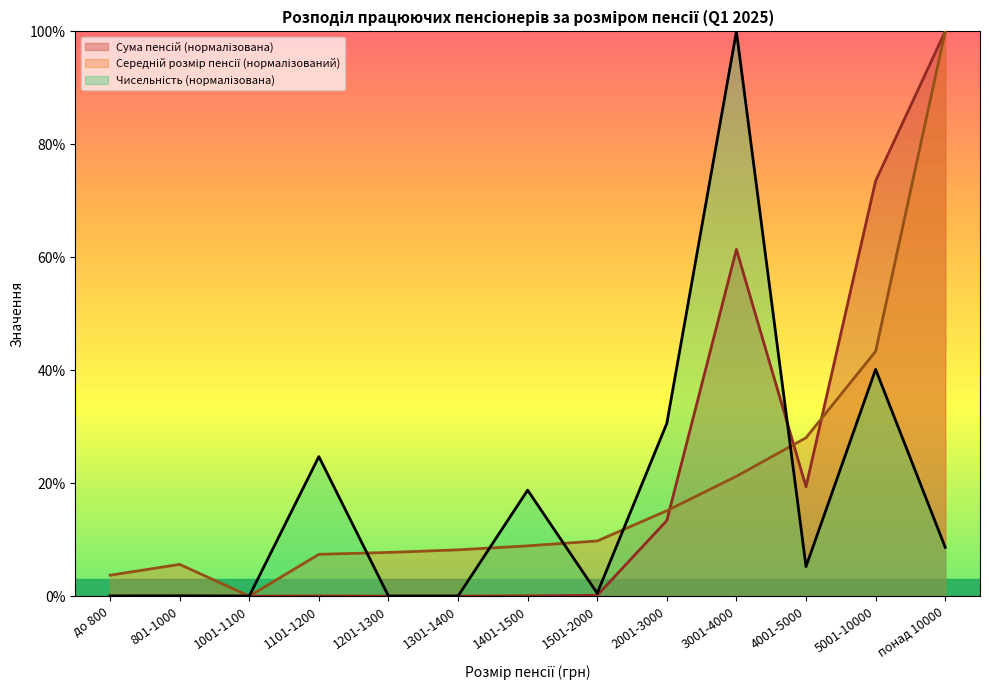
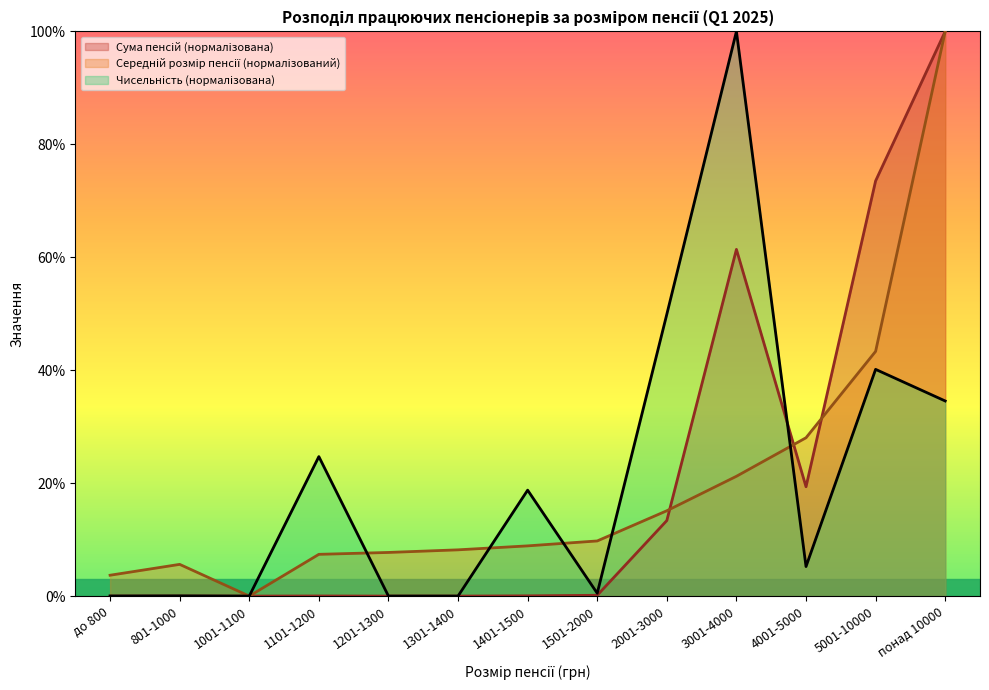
Чисельність (нормалізована), 2001-3000: 31% -> 50%
Чисельність (нормалізована), понад 10000: 9% -> 35%
